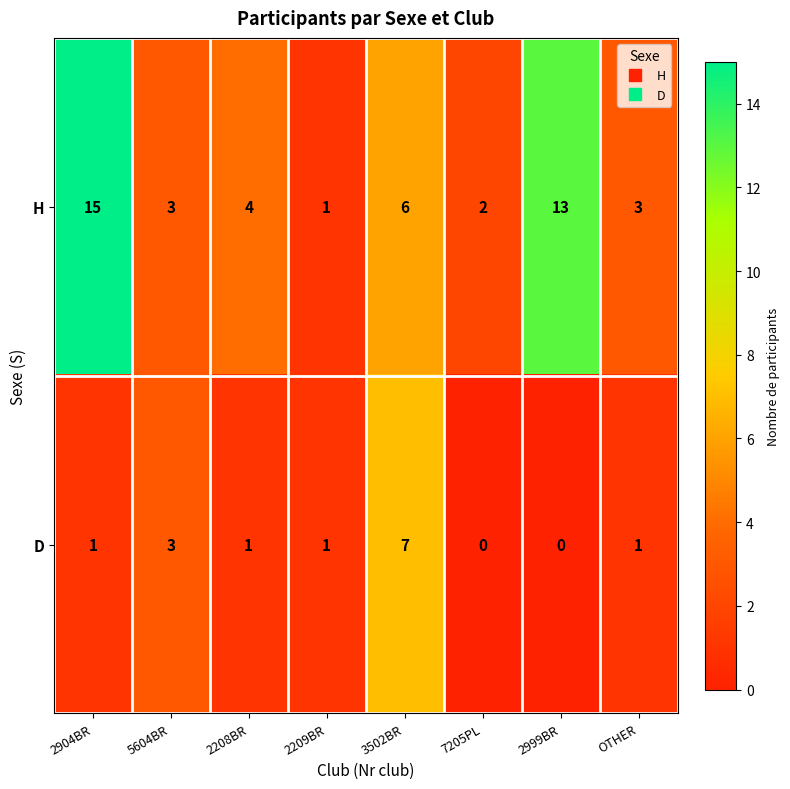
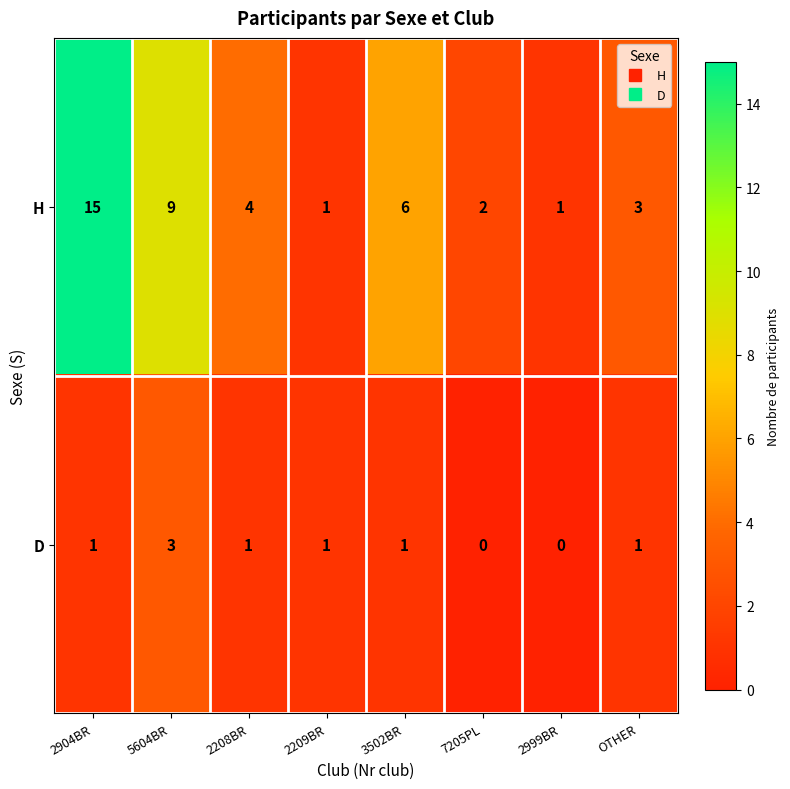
H, 5604BR: 3 -> 9
H, 2999BR: 13 -> 1
D, 3502BR: 7 -> 1
